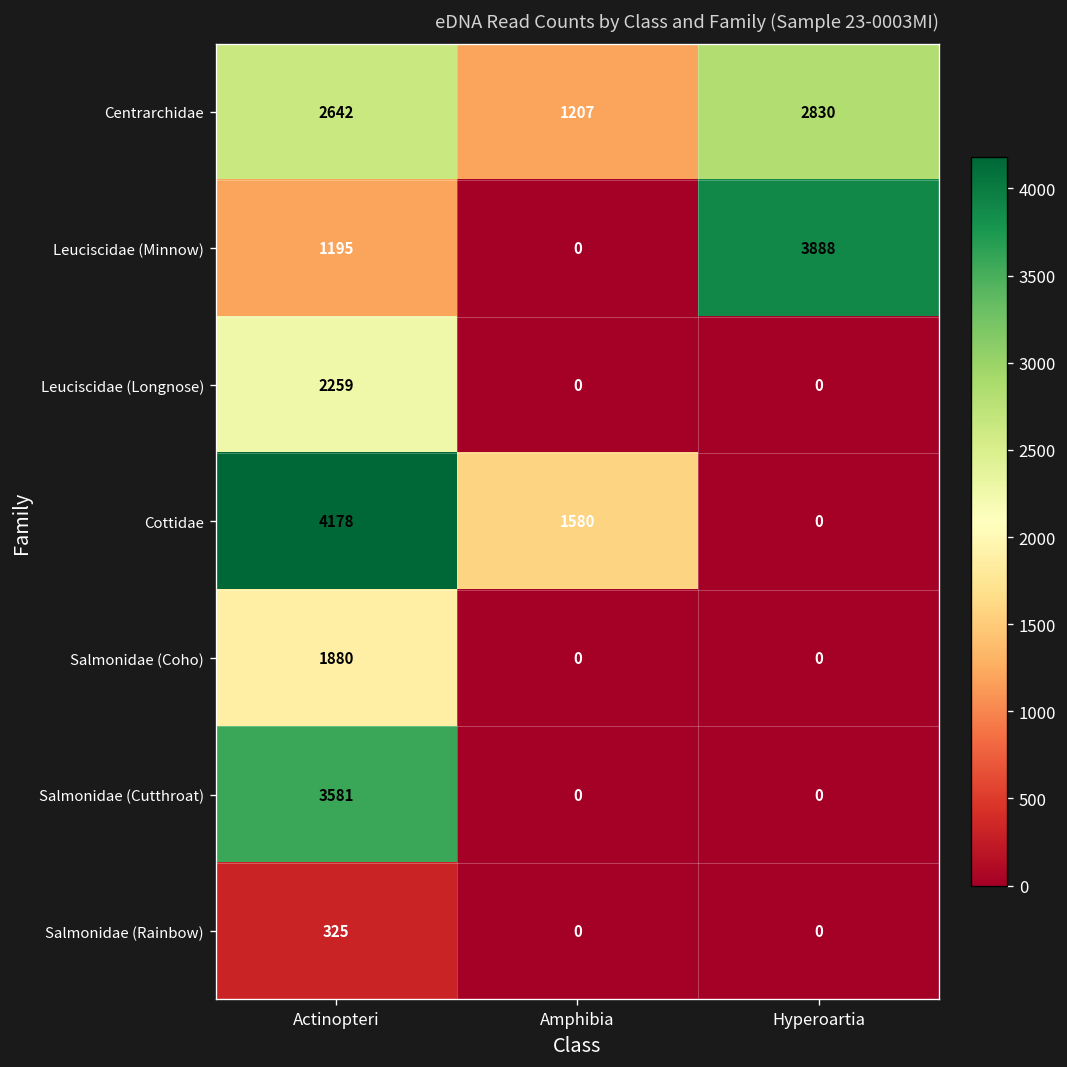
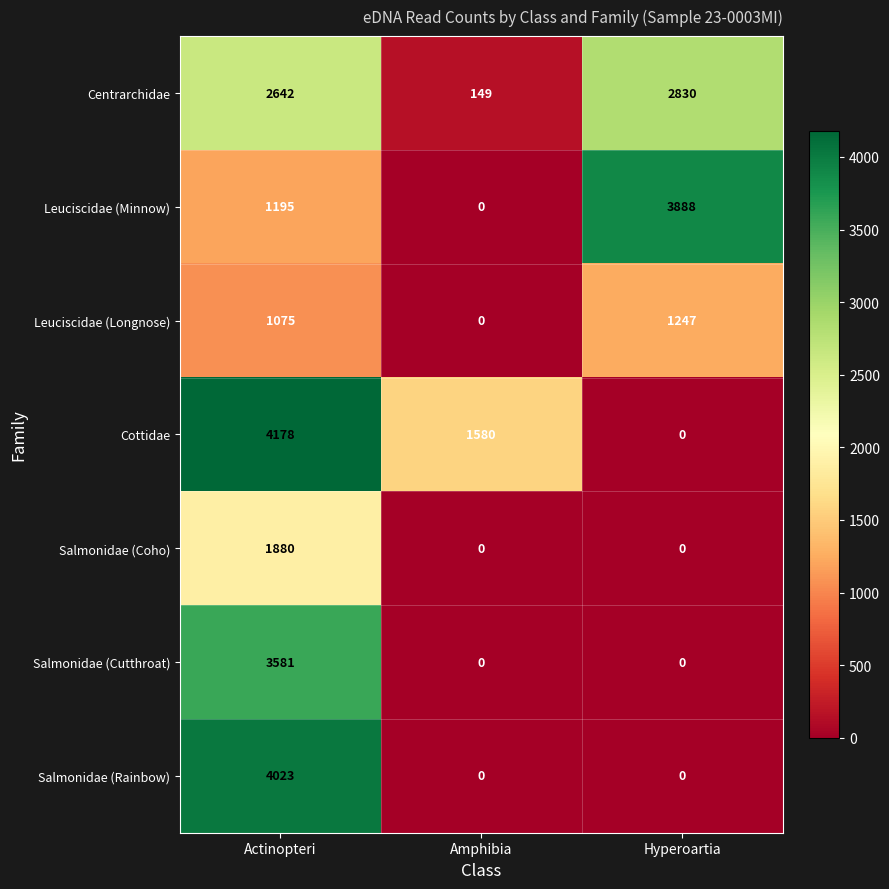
Centrarchidae, Amphibia: 1207 -> 149
Leuciscidae (Longnose), Actinopteri: 2259 -> 1075
Leuciscidae (Longnose), Hyperoartia: 0 -> 1247
Salmonidae (Rainbow), Actinopteri: 325 -> 4023
